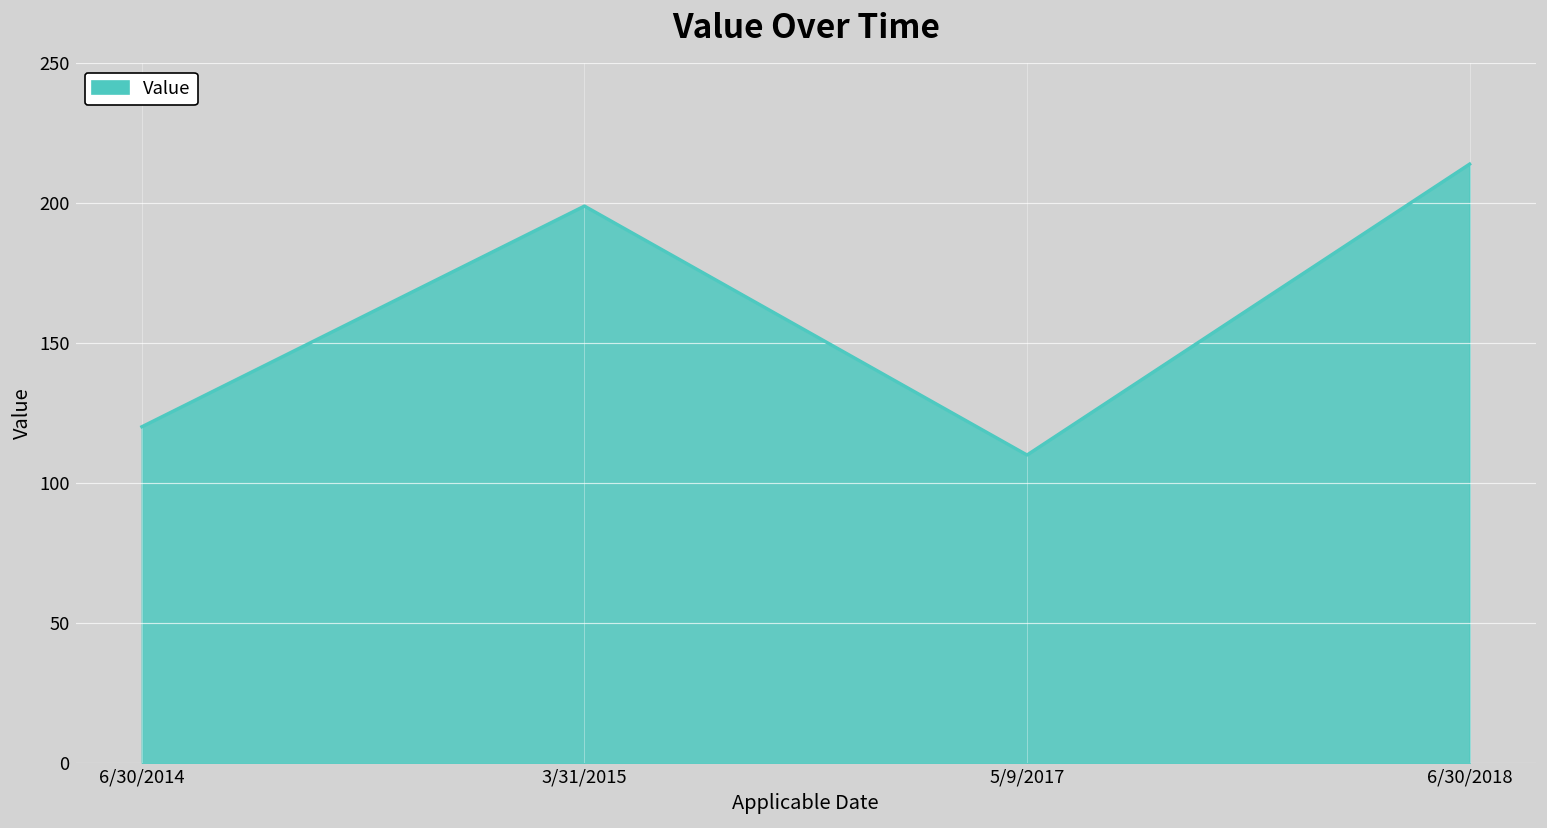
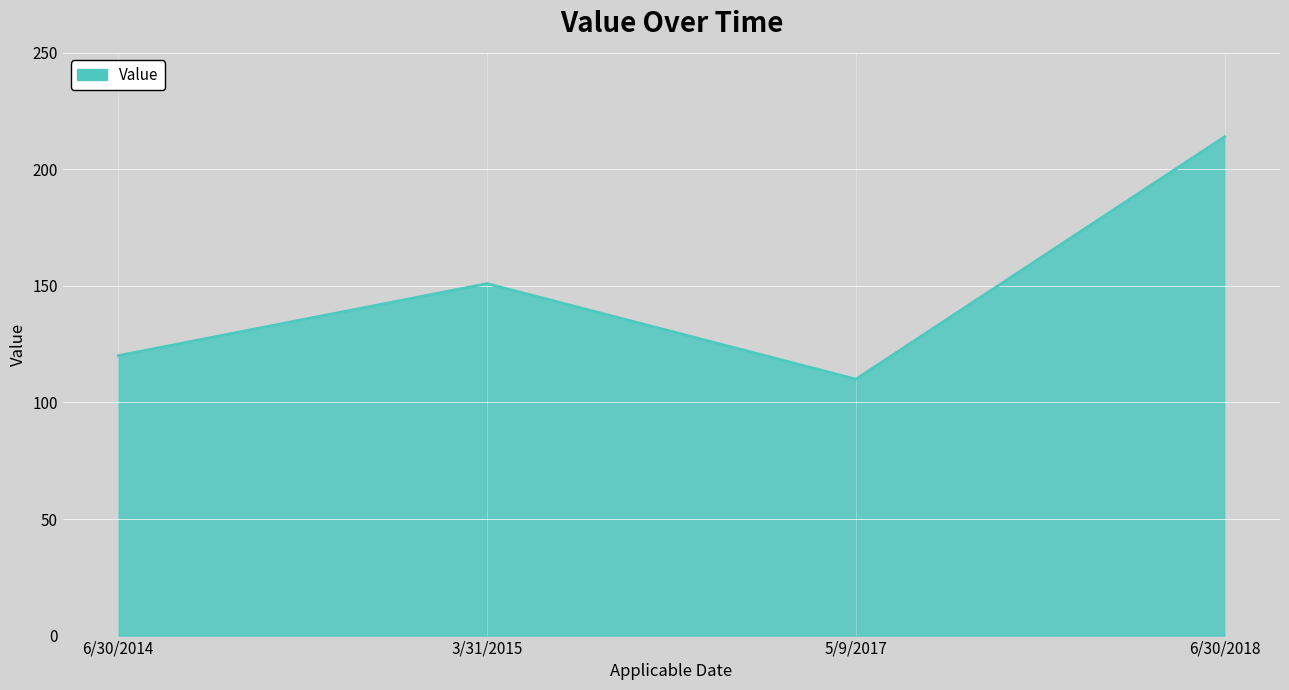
3/31/2015: 199 -> 151
